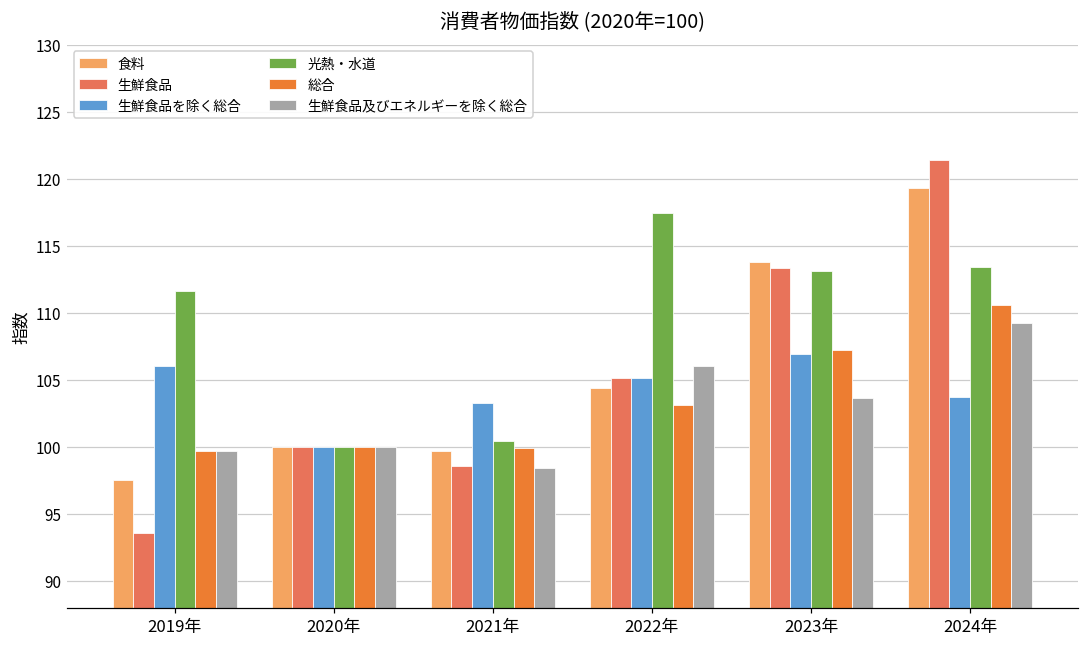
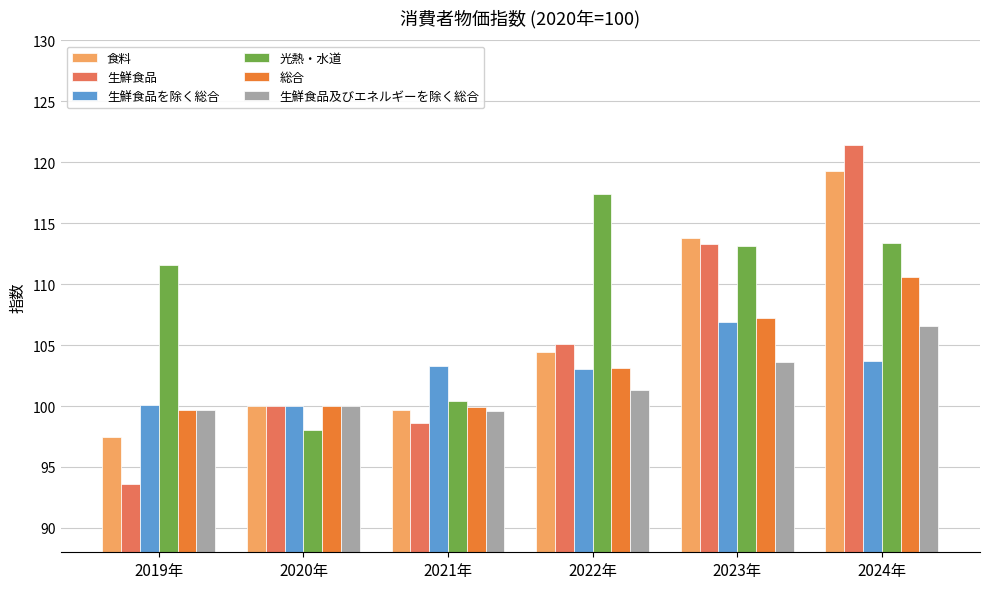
生鮮食品を除く総合, 2019年: 106.0 -> 100.1
光熱・水道, 2020年: 100 -> 98
生鮮食品及びエネルギーを除く総合, 2021年: 98.4 -> 99.6
生鮮食品を除く総合, 2022年: 105.1 -> 103.0
生鮮食品及びエネルギーを除く総合, 2022年: 106.0 -> 101.3
生鮮食品及びエネルギーを除く総合, 2024年: 109.2 -> 106.6
